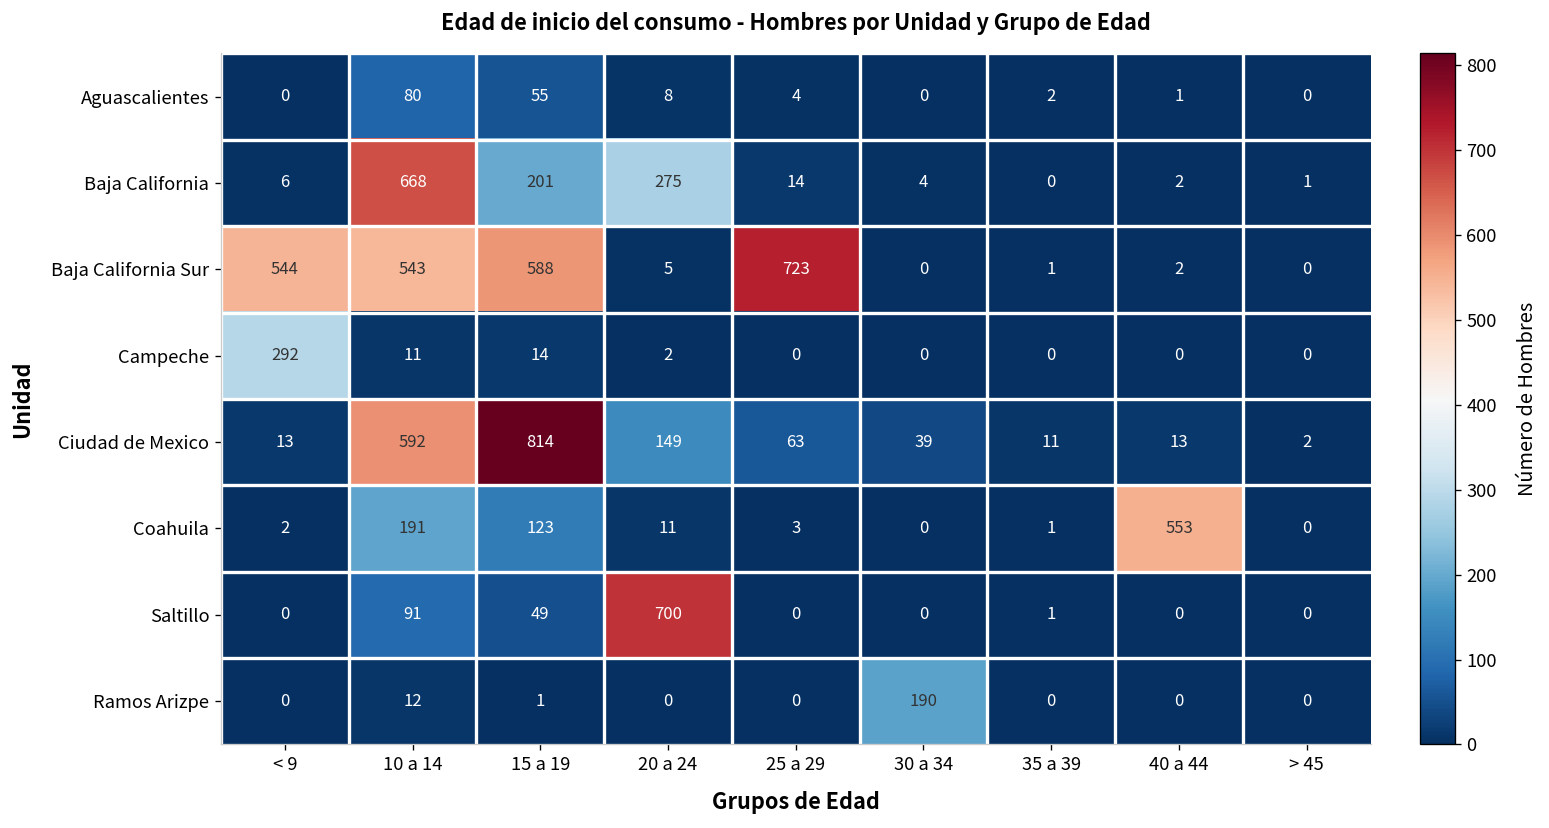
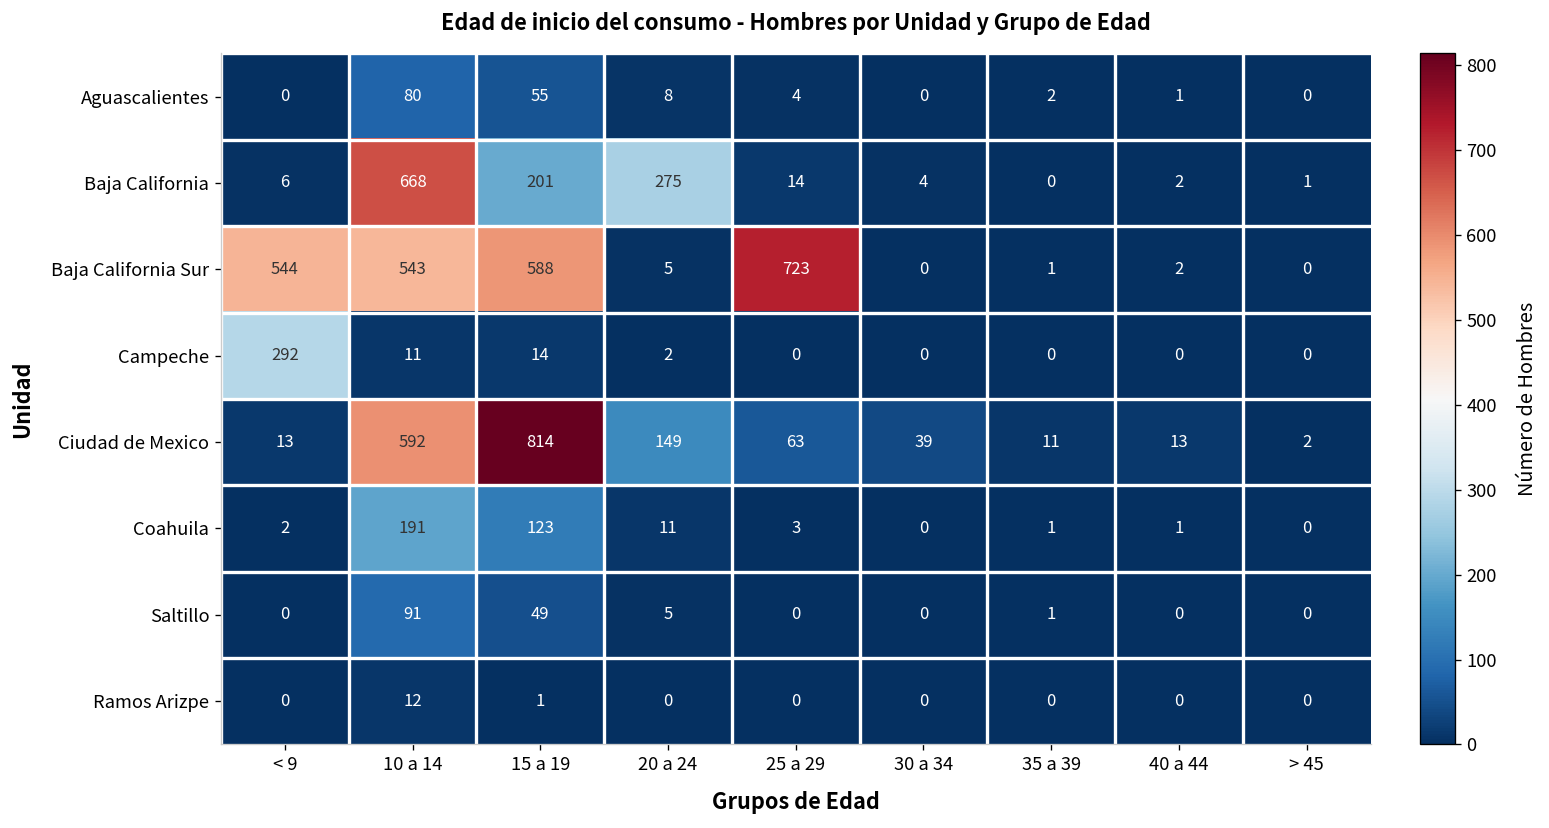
Coahuila, 40 a 44: 553 -> 1
Saltillo, 20 a 24: 700 -> 5
Ramos Arizpe, 30 a 34: 190 -> 0
